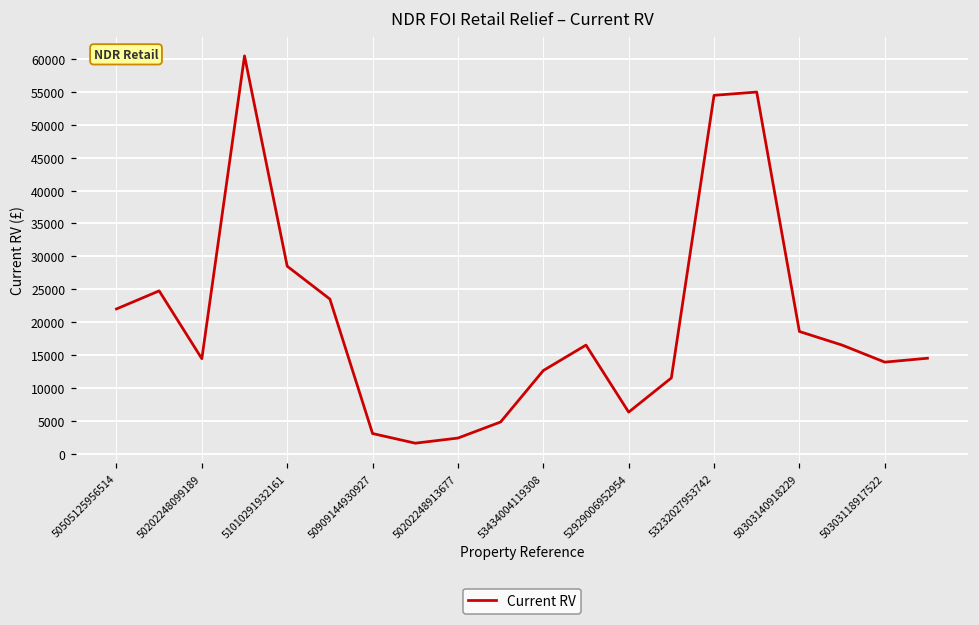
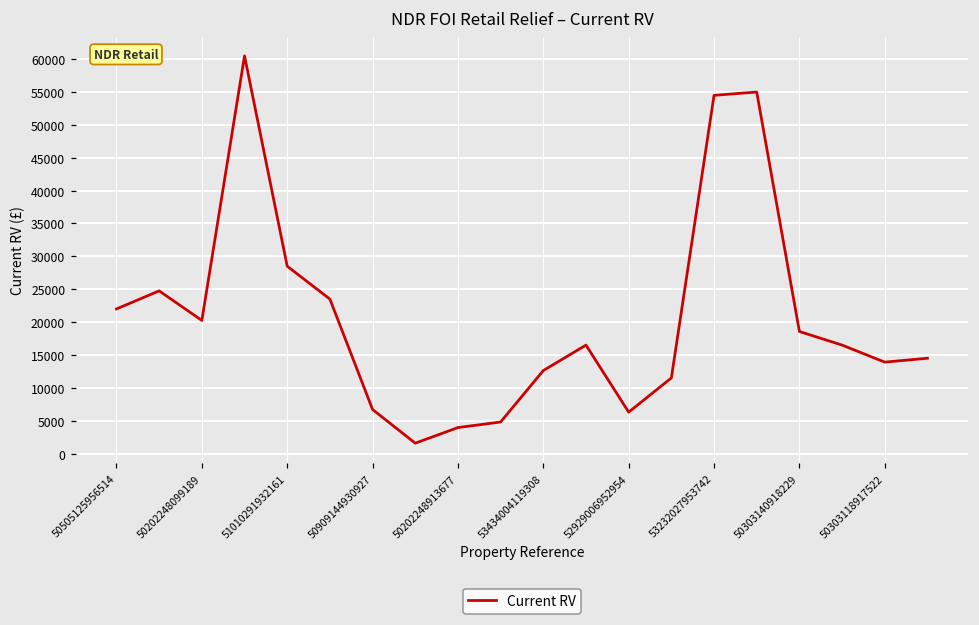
50202248099189: 14000 -> 20000
50909144930927: 3000 -> 7000
50202248913677: 2000 -> 4000
